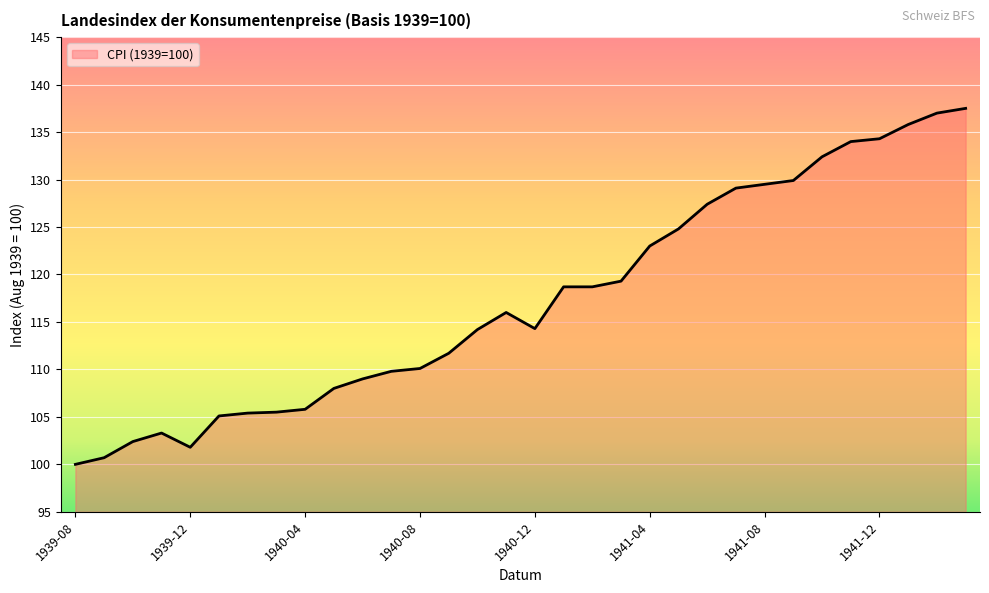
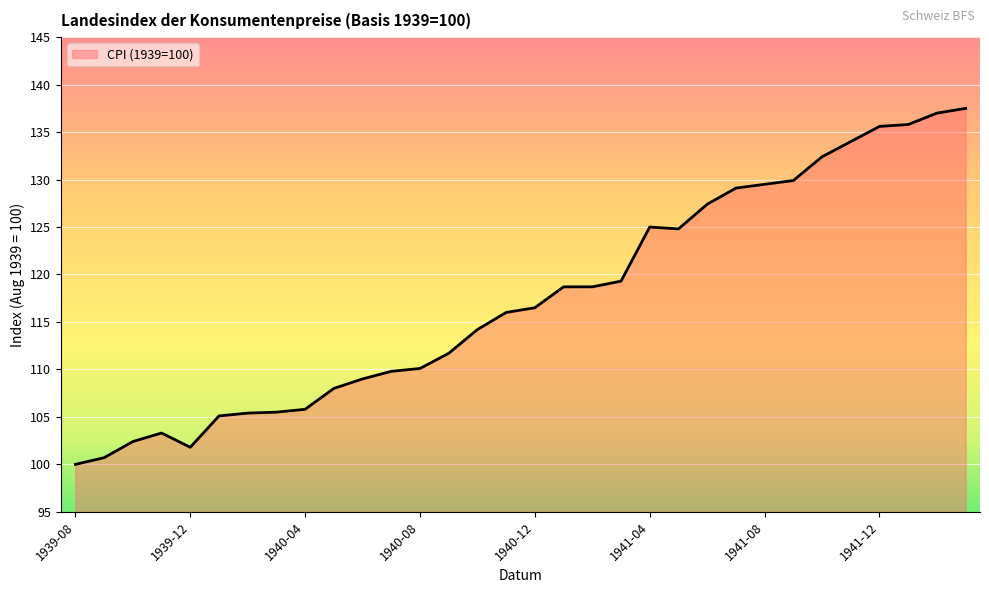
1940-12: 114 -> 117
1941-04: 123 -> 125
1941-12: 134 -> 136
